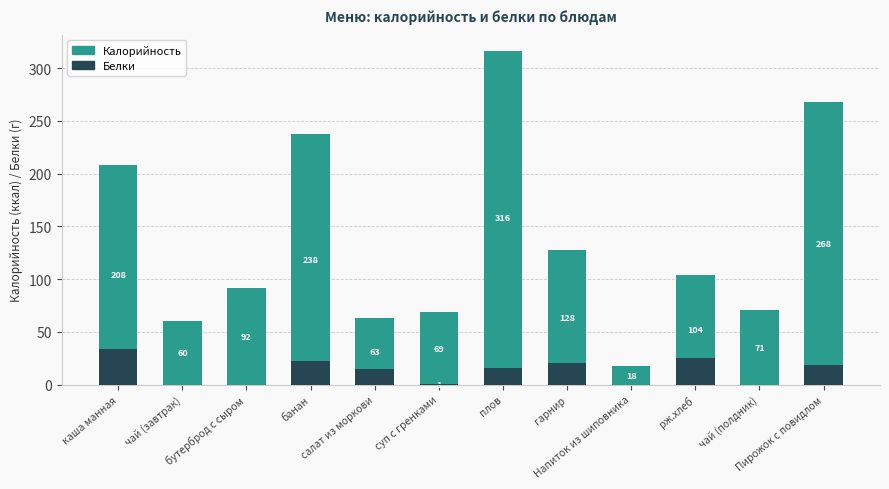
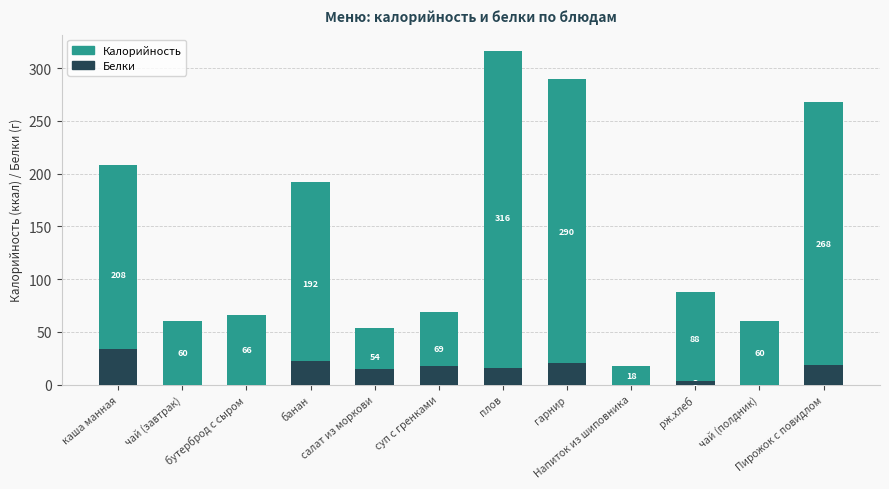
Калорийность, бутерброд с сыром: 92 -> 66
Калорийность, банан: 238 -> 192
Калорийность, салат из моркови: 63 -> 54
Белки, суп с гренками: 1 -> 18
Калорийность, гарнир: 128 -> 290
Калорийность, рж.хлеб: 104 -> 88
Белки, рж.хлеб: 25 -> 3
Калорийность, чай (полдник): 71 -> 60
